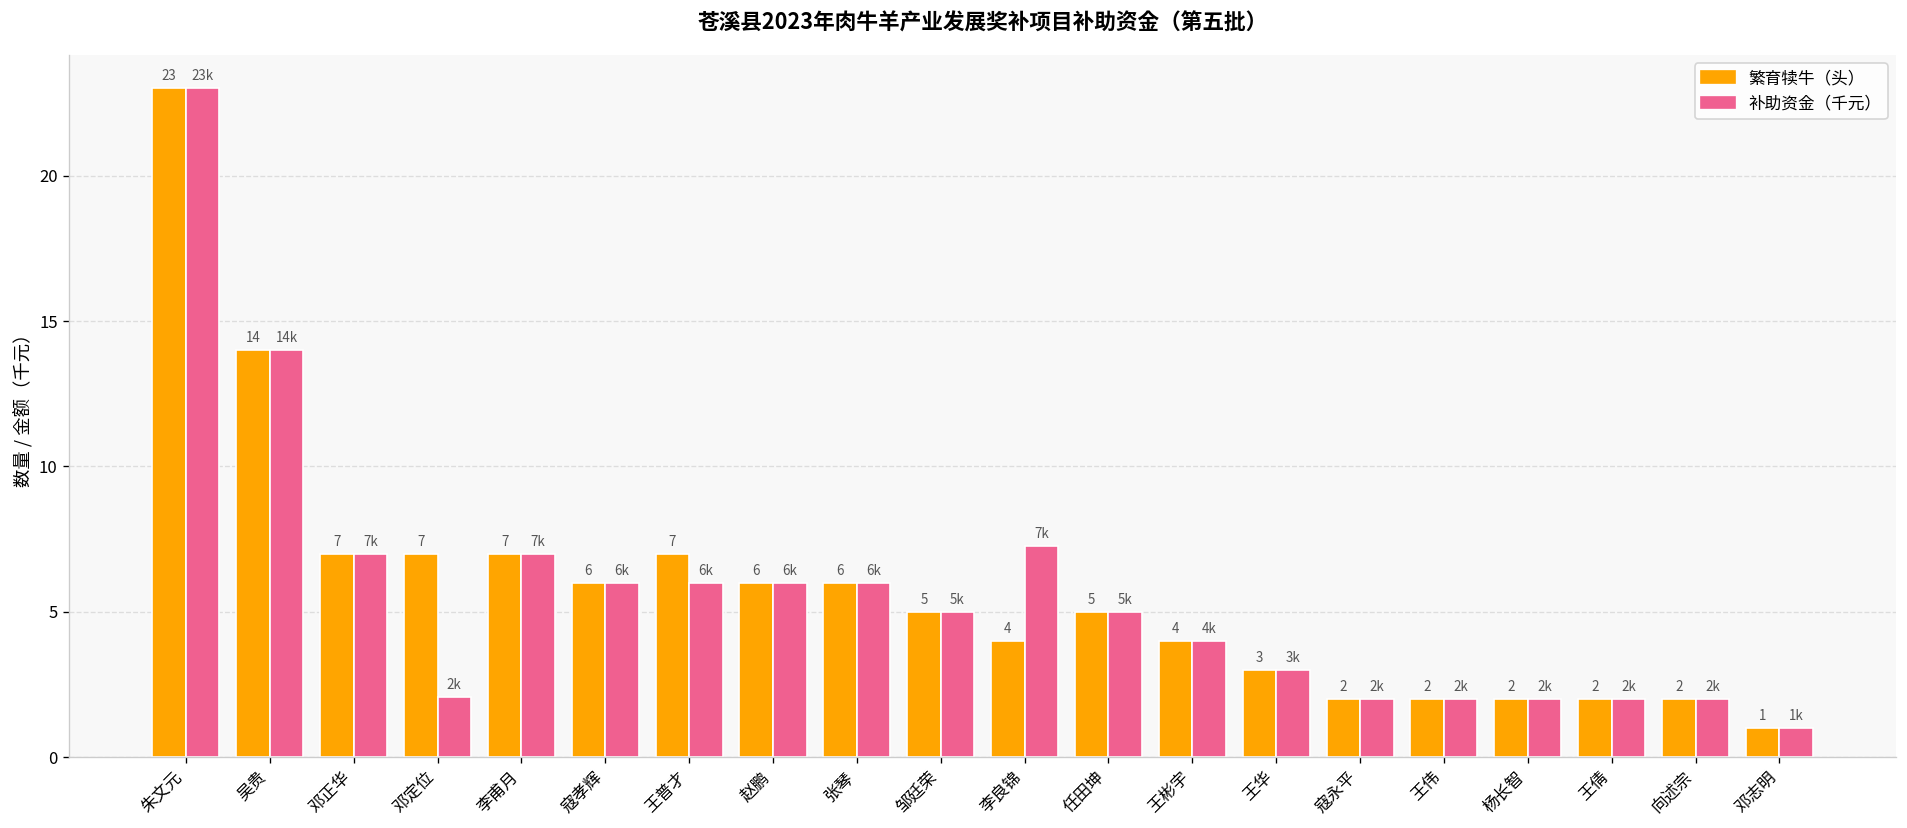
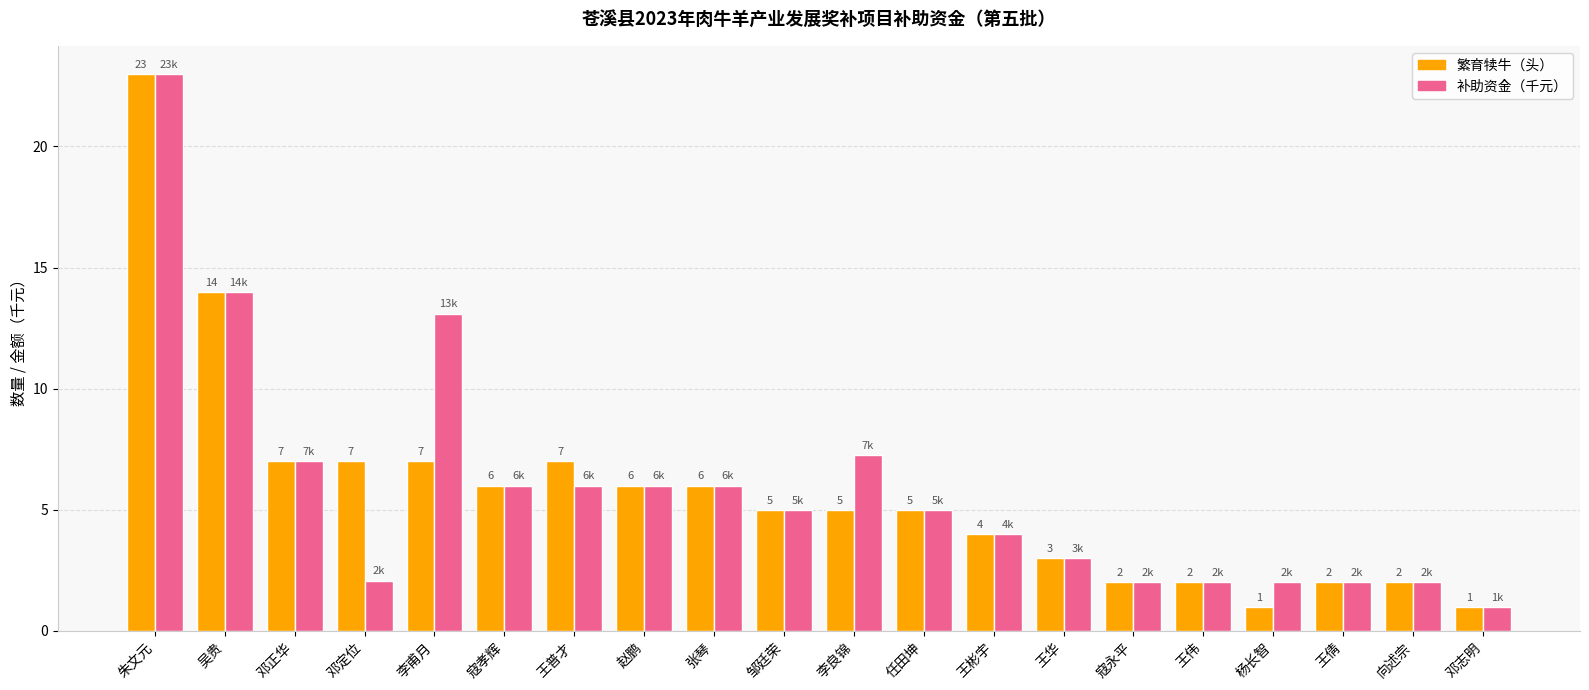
补助资金（千元）, 李甫月: 7k -> 13k
繁育犊牛（头）, 李良锦: 4 -> 5
繁育犊牛（头）, 杨长智: 2 -> 1
